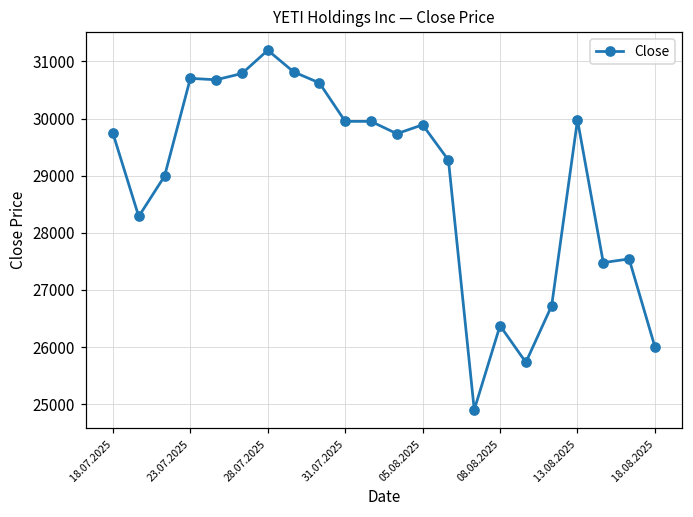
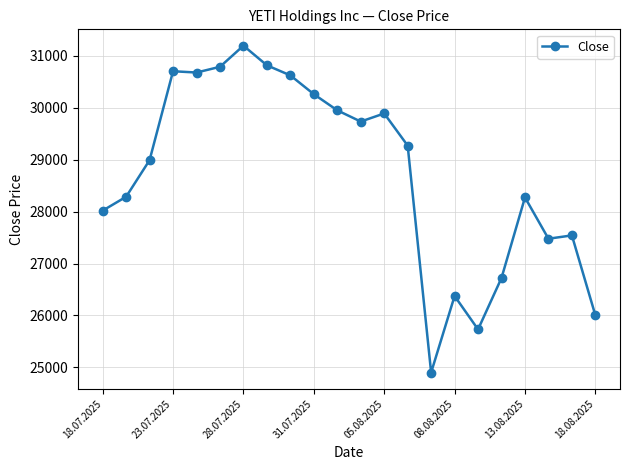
18.07.2025: 29700 -> 28000
31.07.2025: 30000 -> 30300
13.08.2025: 30000 -> 28300
